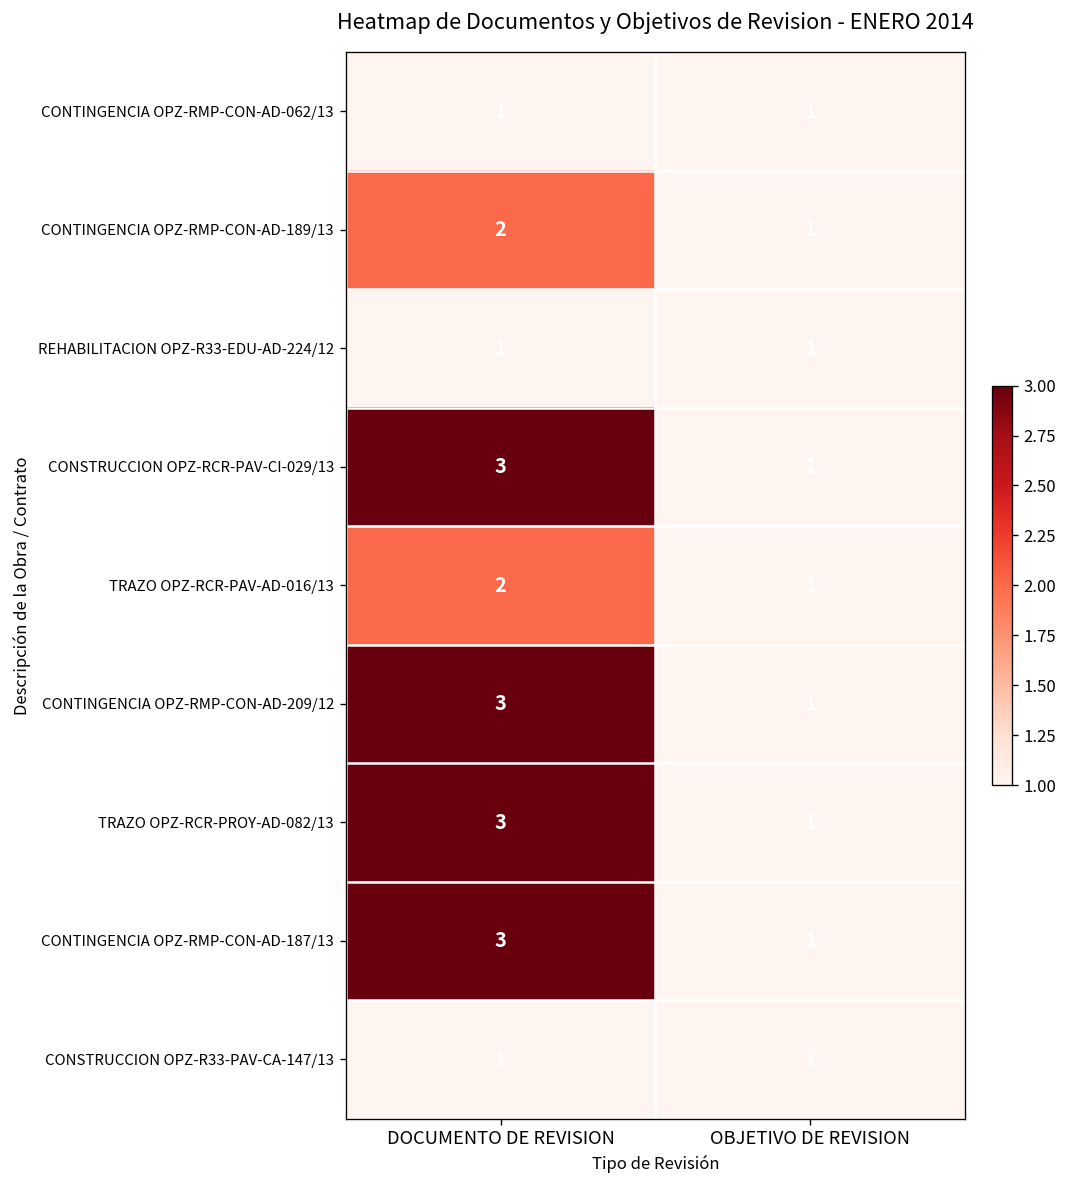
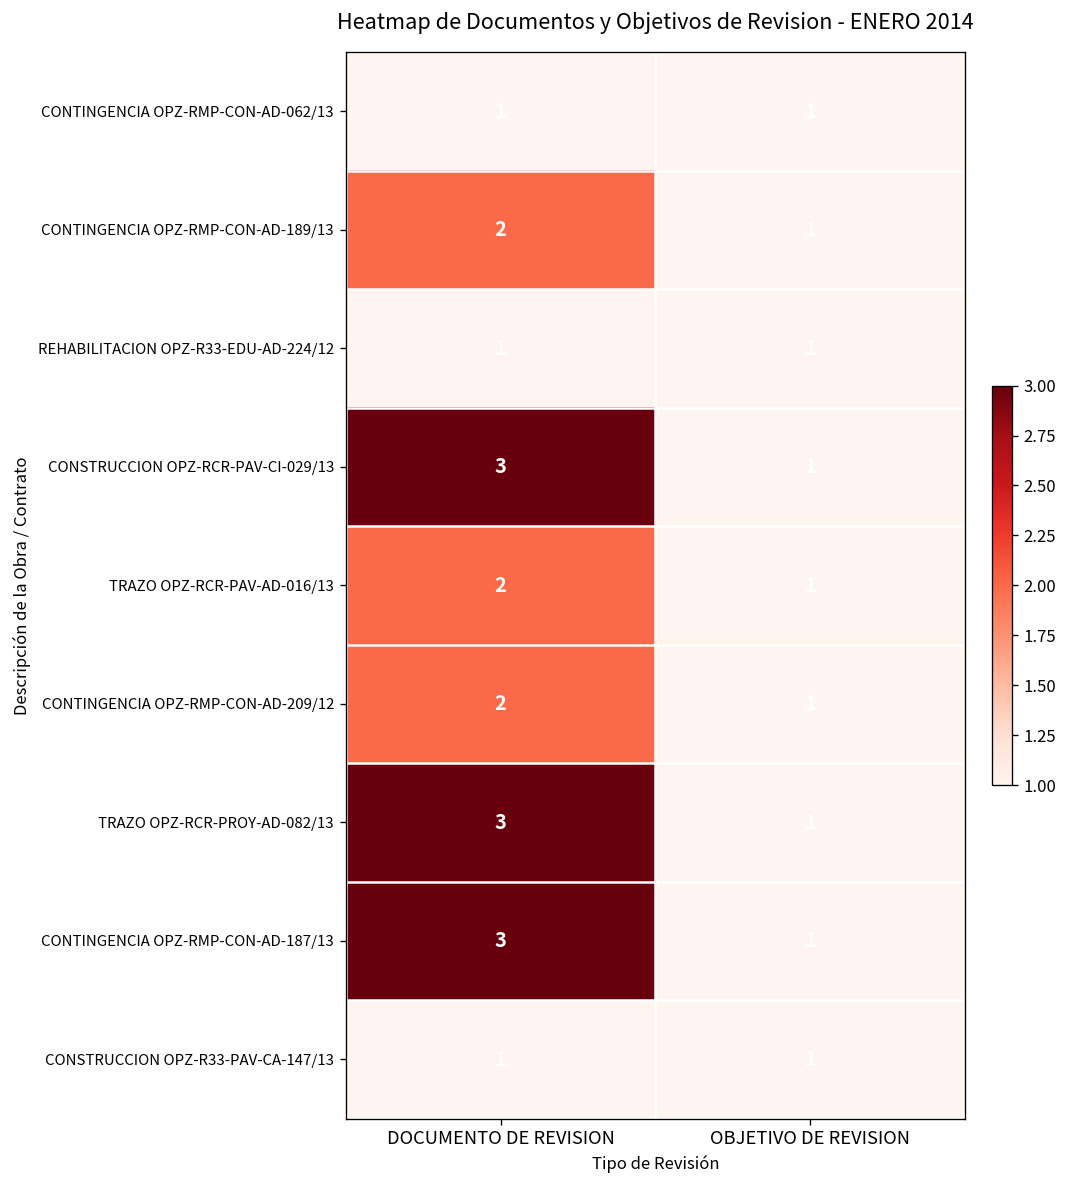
CONTINGENCIA OPZ-RMP-CON-AD-209/12, DOCUMENTO DE REVISION: 3 -> 2
